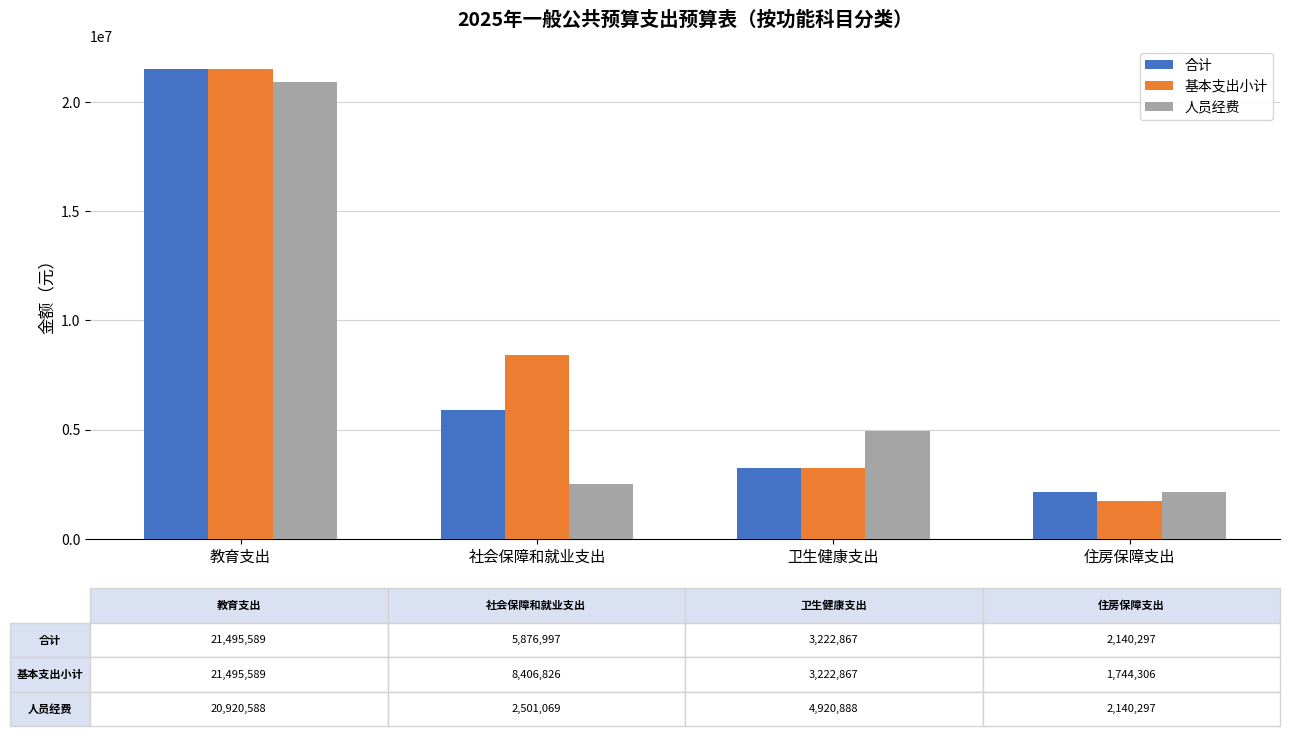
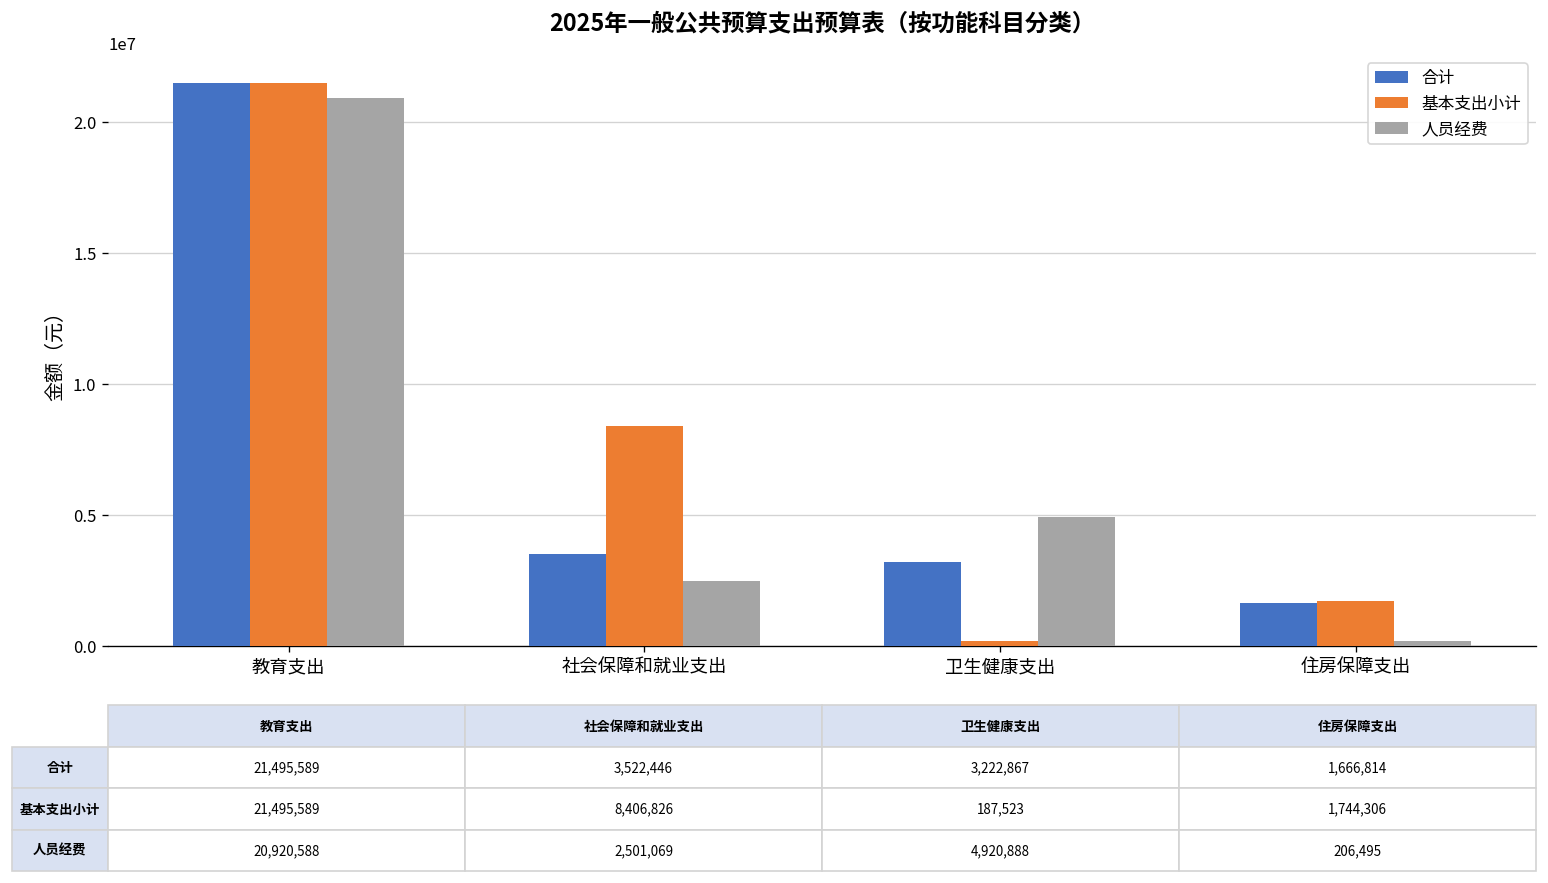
合计, 社会保障和就业支出: 5,876,997 -> 3,522,446
基本支出小计, 卫生健康支出: 3,222,867 -> 187,523
合计, 住房保障支出: 2,140,297 -> 1,666,814
人员经费, 住房保障支出: 2,140,297 -> 206,495
